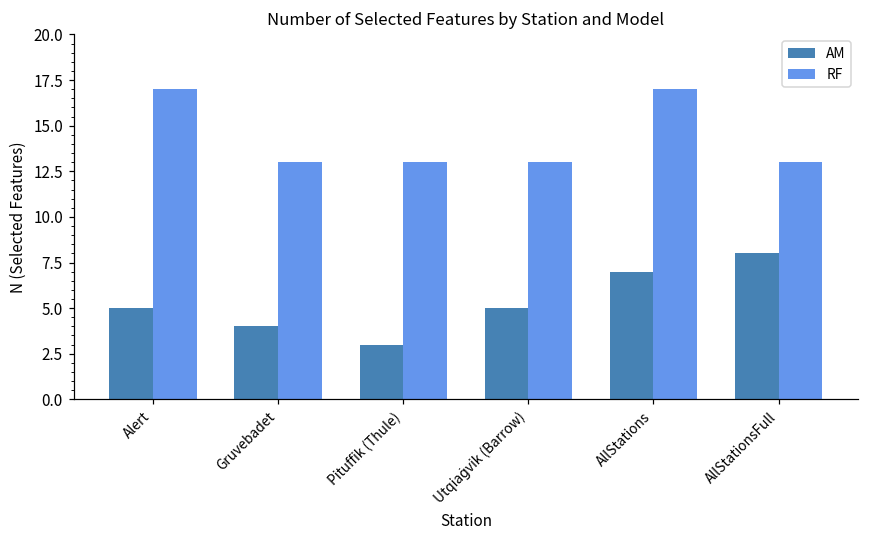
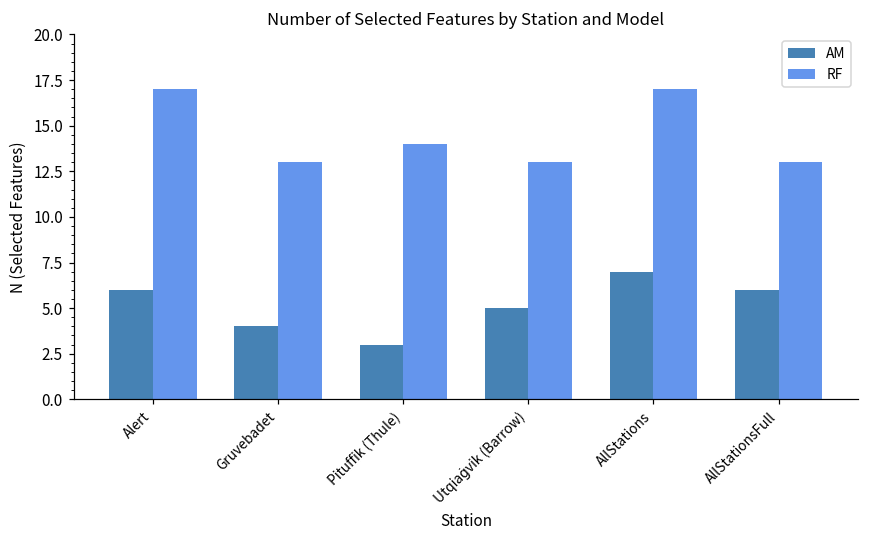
AM, Alert: 5 -> 6
RF, Pituffik (Thule): 13 -> 14
AM, AllStationsFull: 8 -> 6
